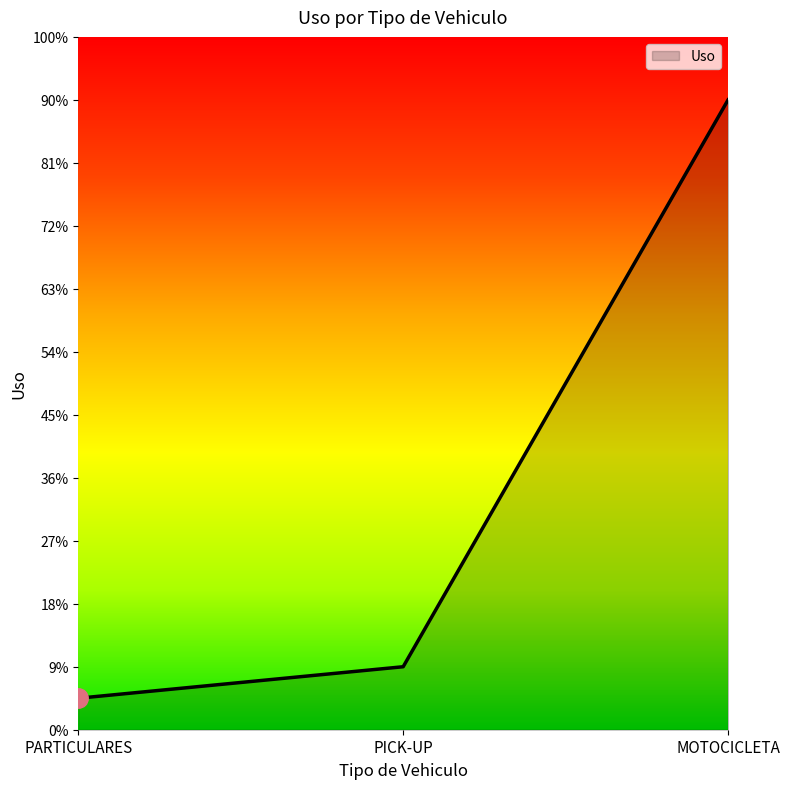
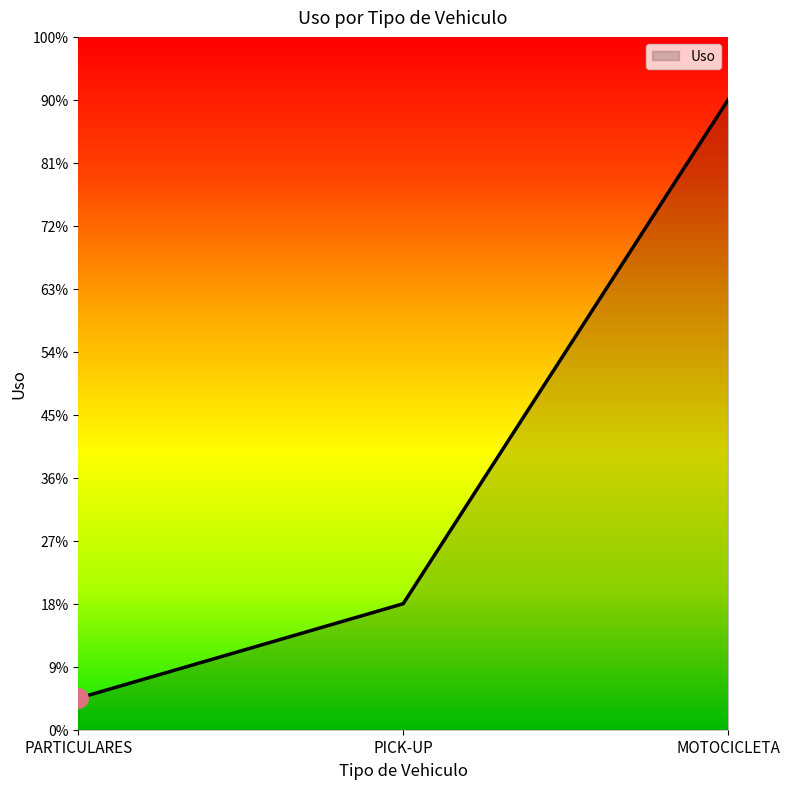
Uso, PICK-UP: 9% -> 18%
